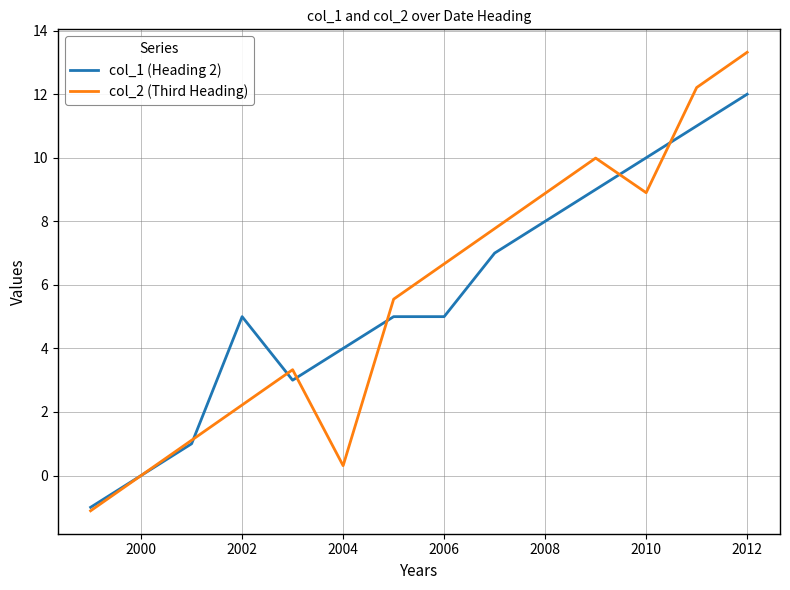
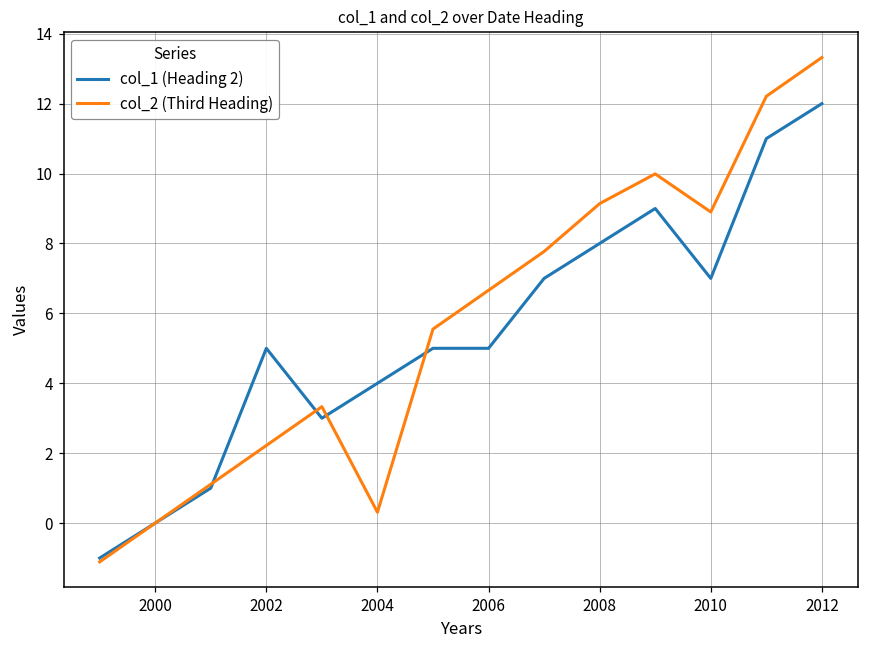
col_2 (Third Heading), 2008: 8.9 -> 9.1
col_1 (Heading 2), 2010: 10 -> 7
